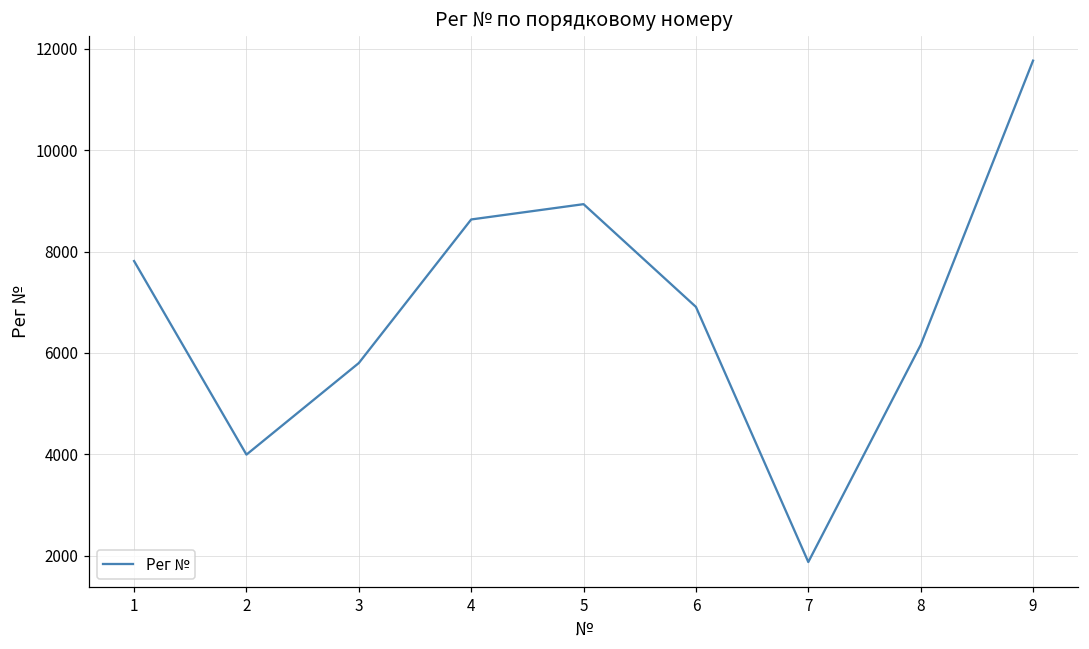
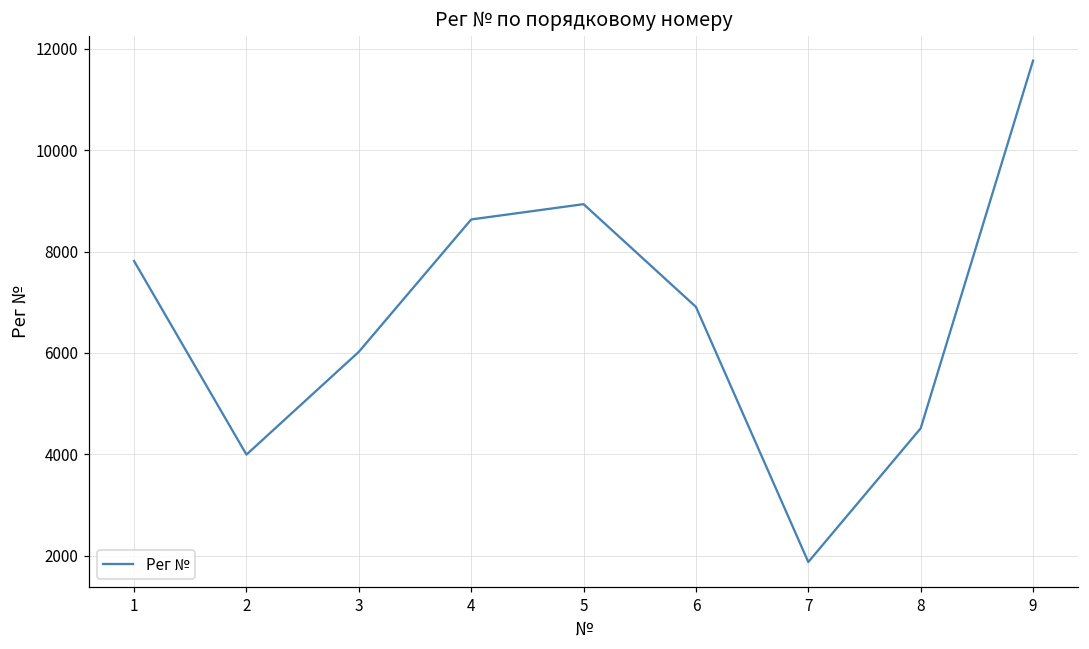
3: 5800 -> 6000
8: 6200 -> 4500
